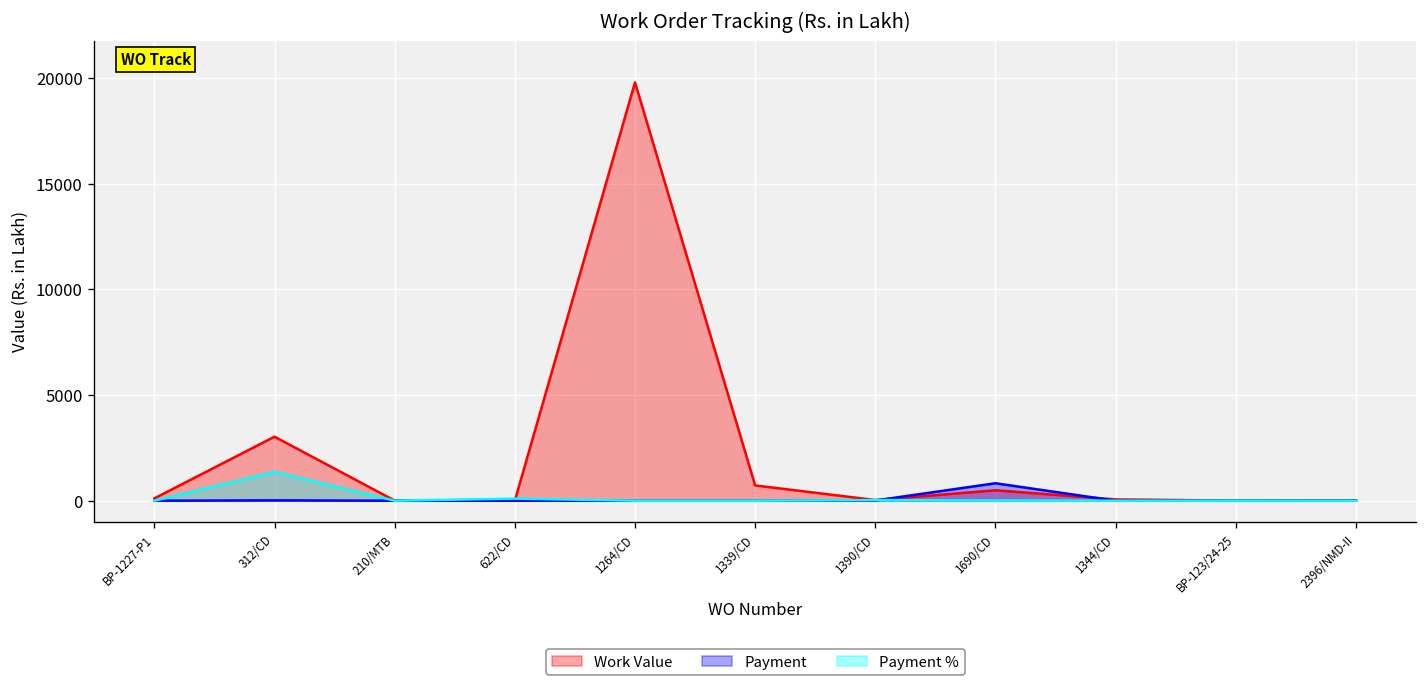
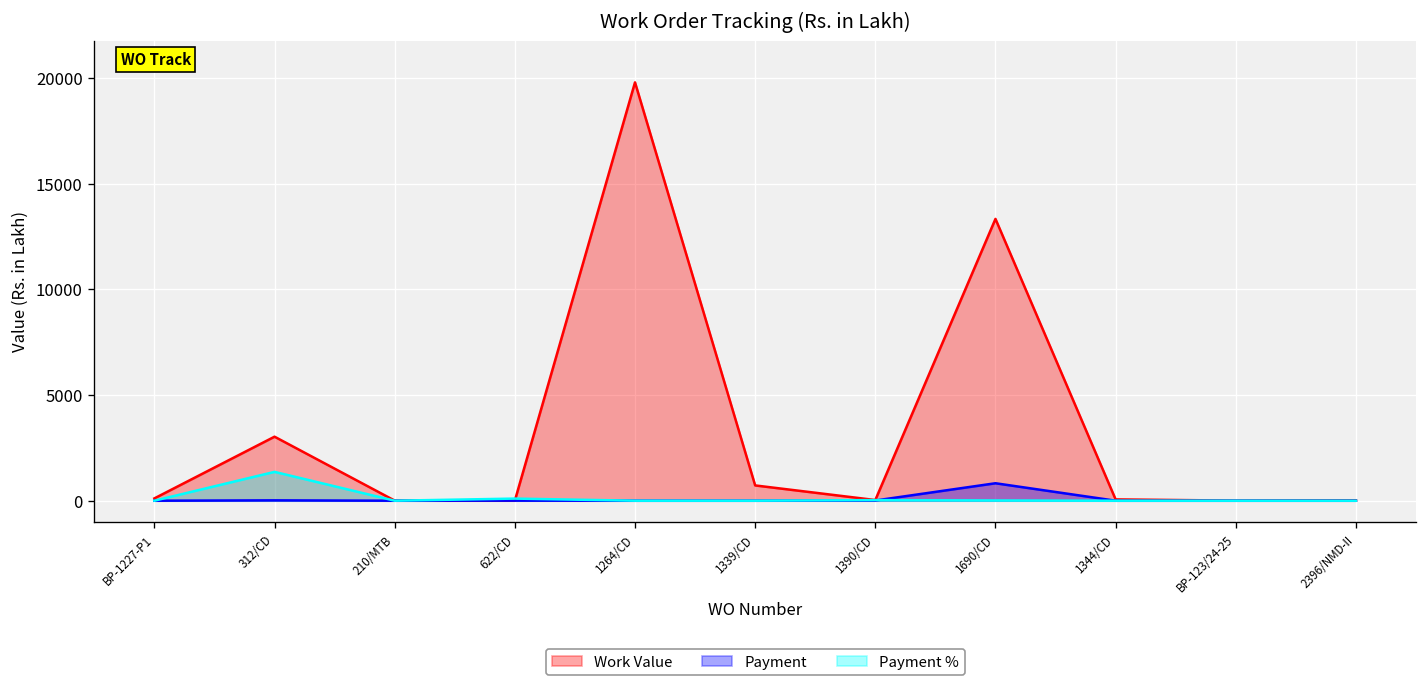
Work Value, 1690/CD: 500 -> 13300
